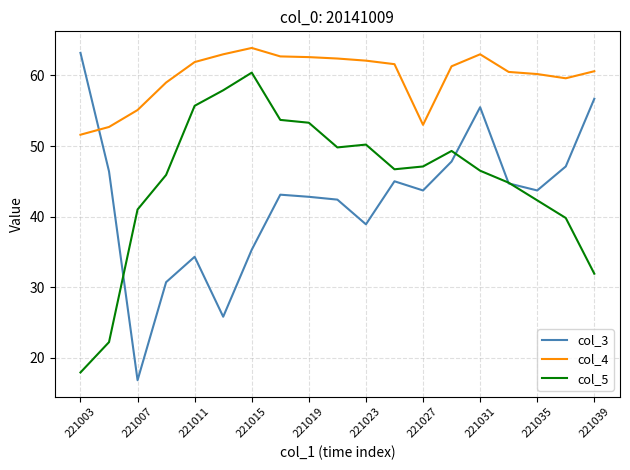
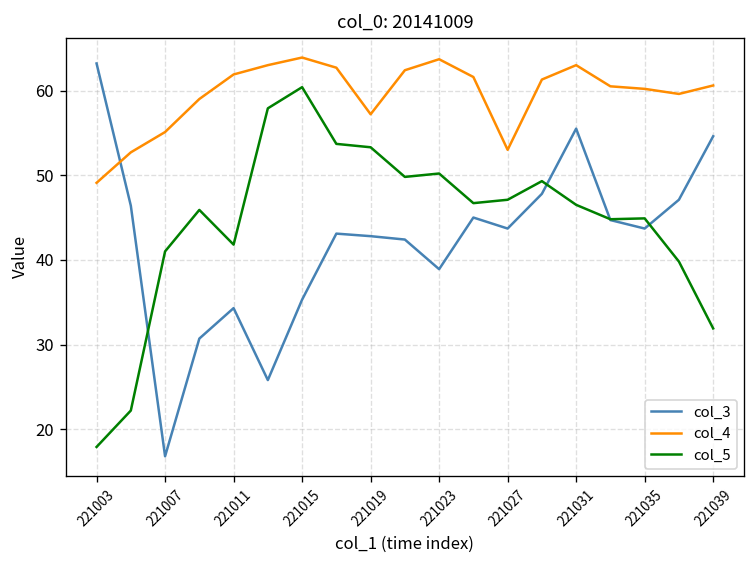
col_4, 221003: 52 -> 49
col_5, 221011: 56 -> 42
col_4, 221019: 63 -> 57
col_4, 221023: 62 -> 64
col_5, 221035: 42 -> 45
col_3, 221039: 57 -> 55
